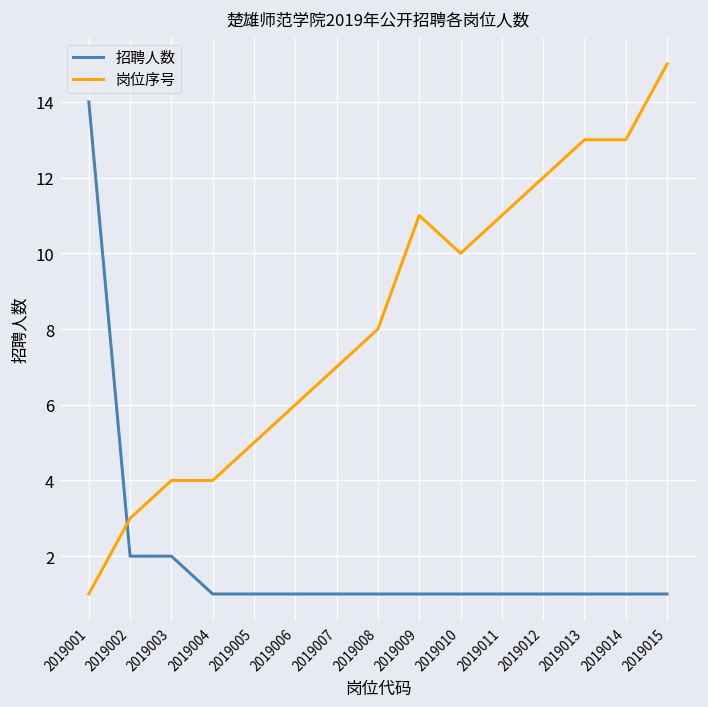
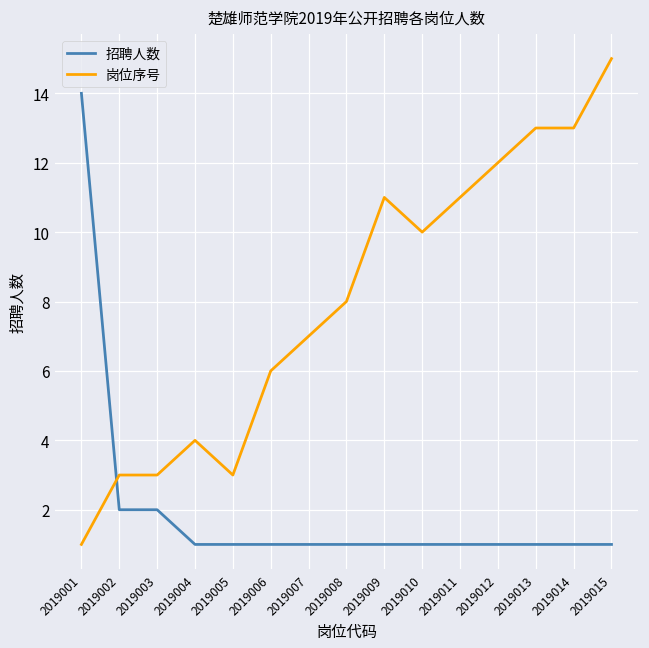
岗位序号, 2019003: 4 -> 3
岗位序号, 2019005: 5 -> 3
